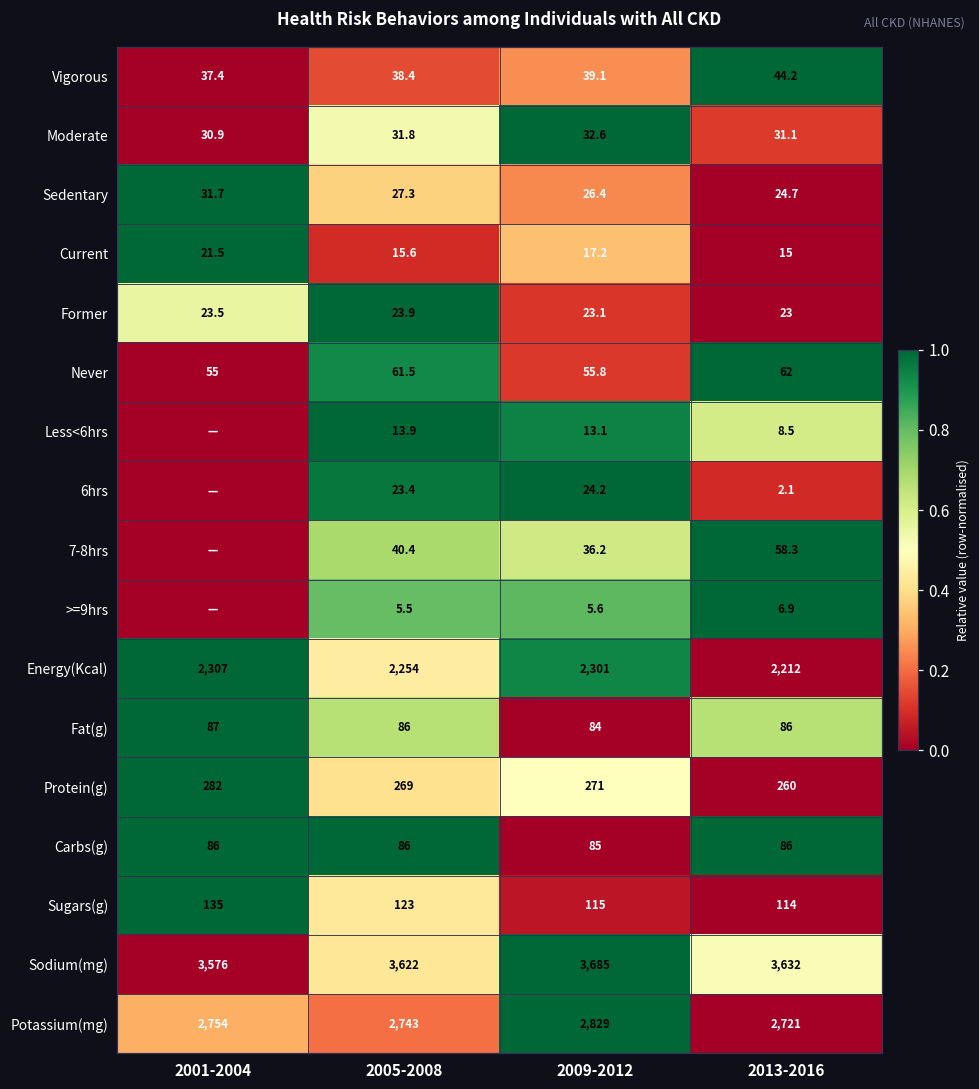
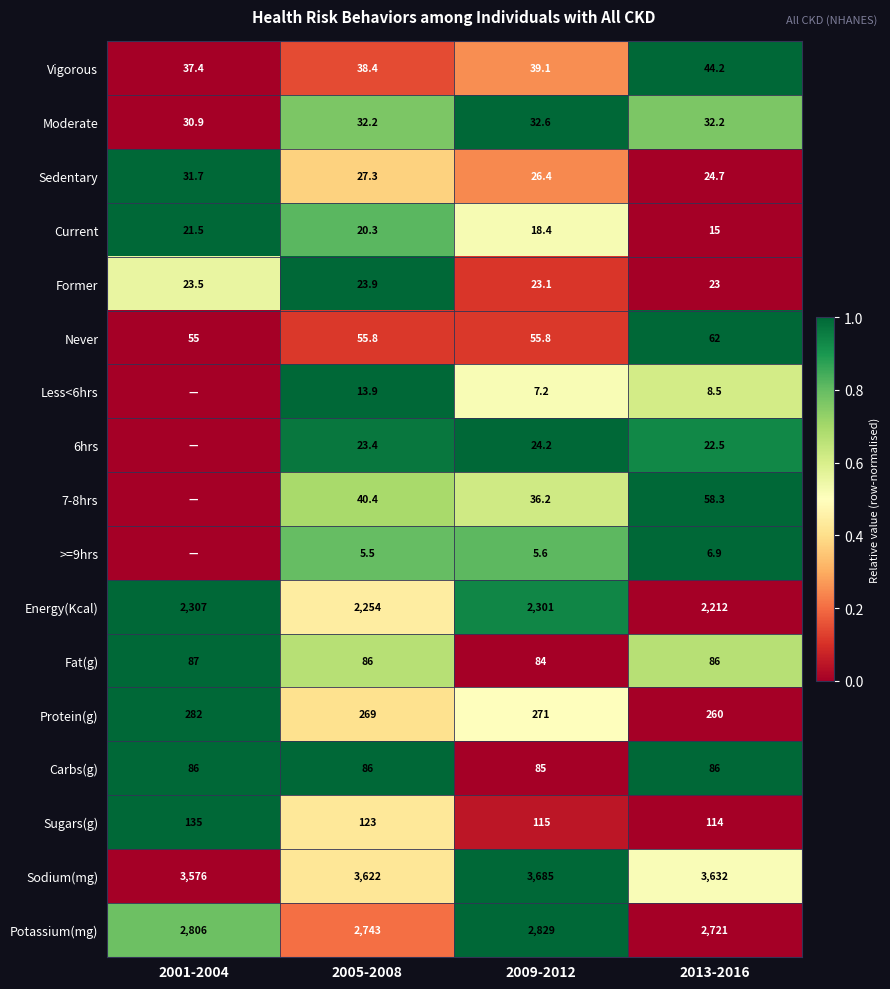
Moderate, 2005-2008: 31.8 -> 32.2
Moderate, 2013-2016: 31.1 -> 32.2
Current, 2005-2008: 15.6 -> 20.3
Current, 2009-2012: 17.2 -> 18.4
Never, 2005-2008: 61.5 -> 55.8
Less<6hrs, 2009-2012: 13.1 -> 7.2
6hrs, 2013-2016: 2.1 -> 22.5
Potassium(mg), 2001-2004: 2,754 -> 2,806
